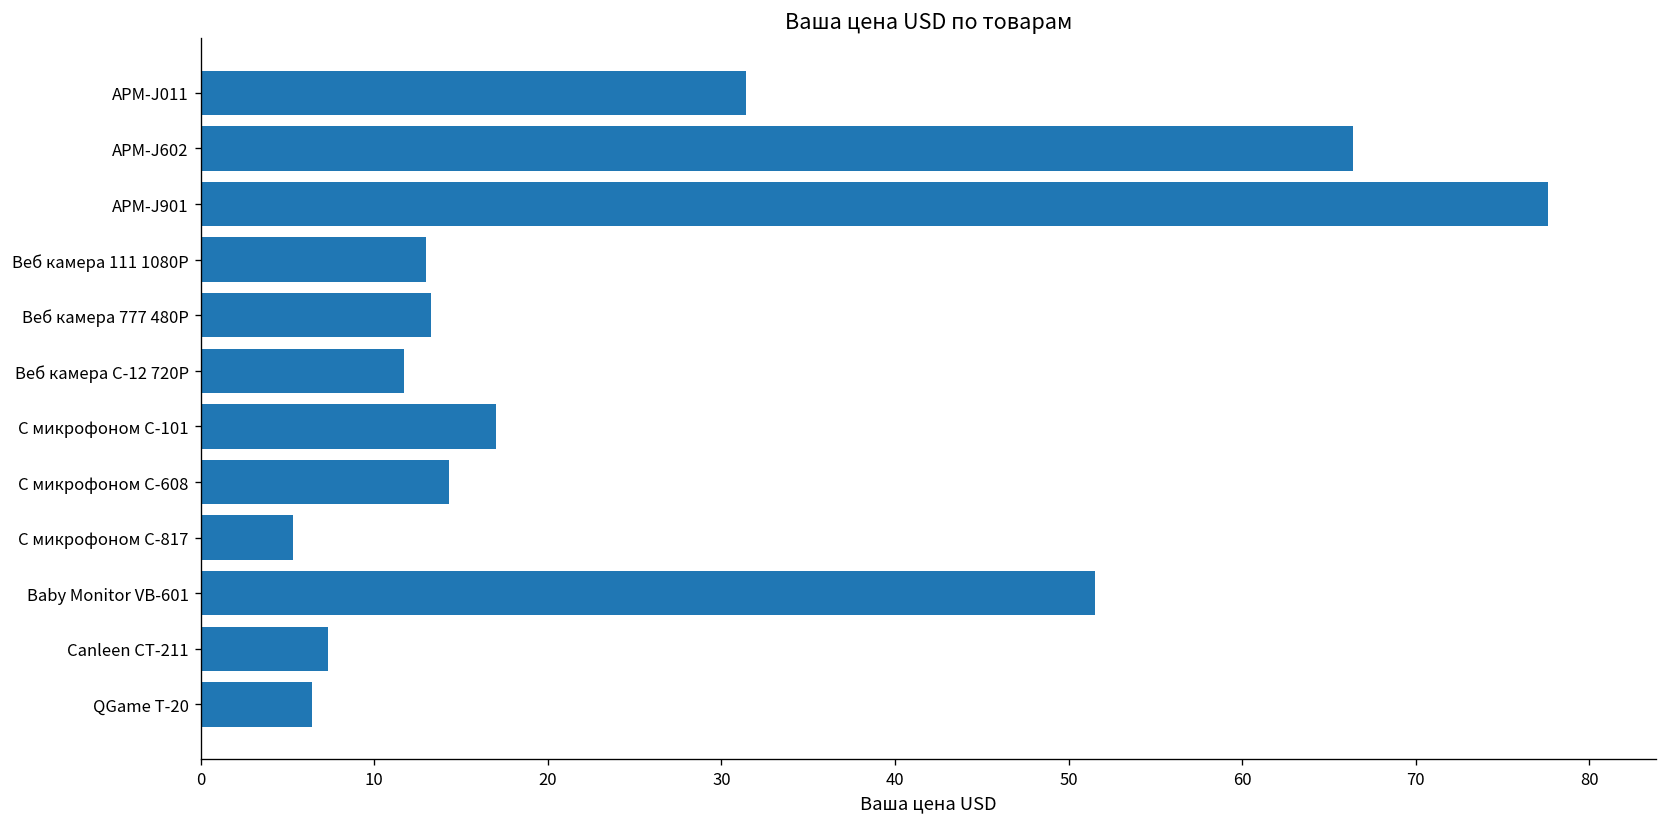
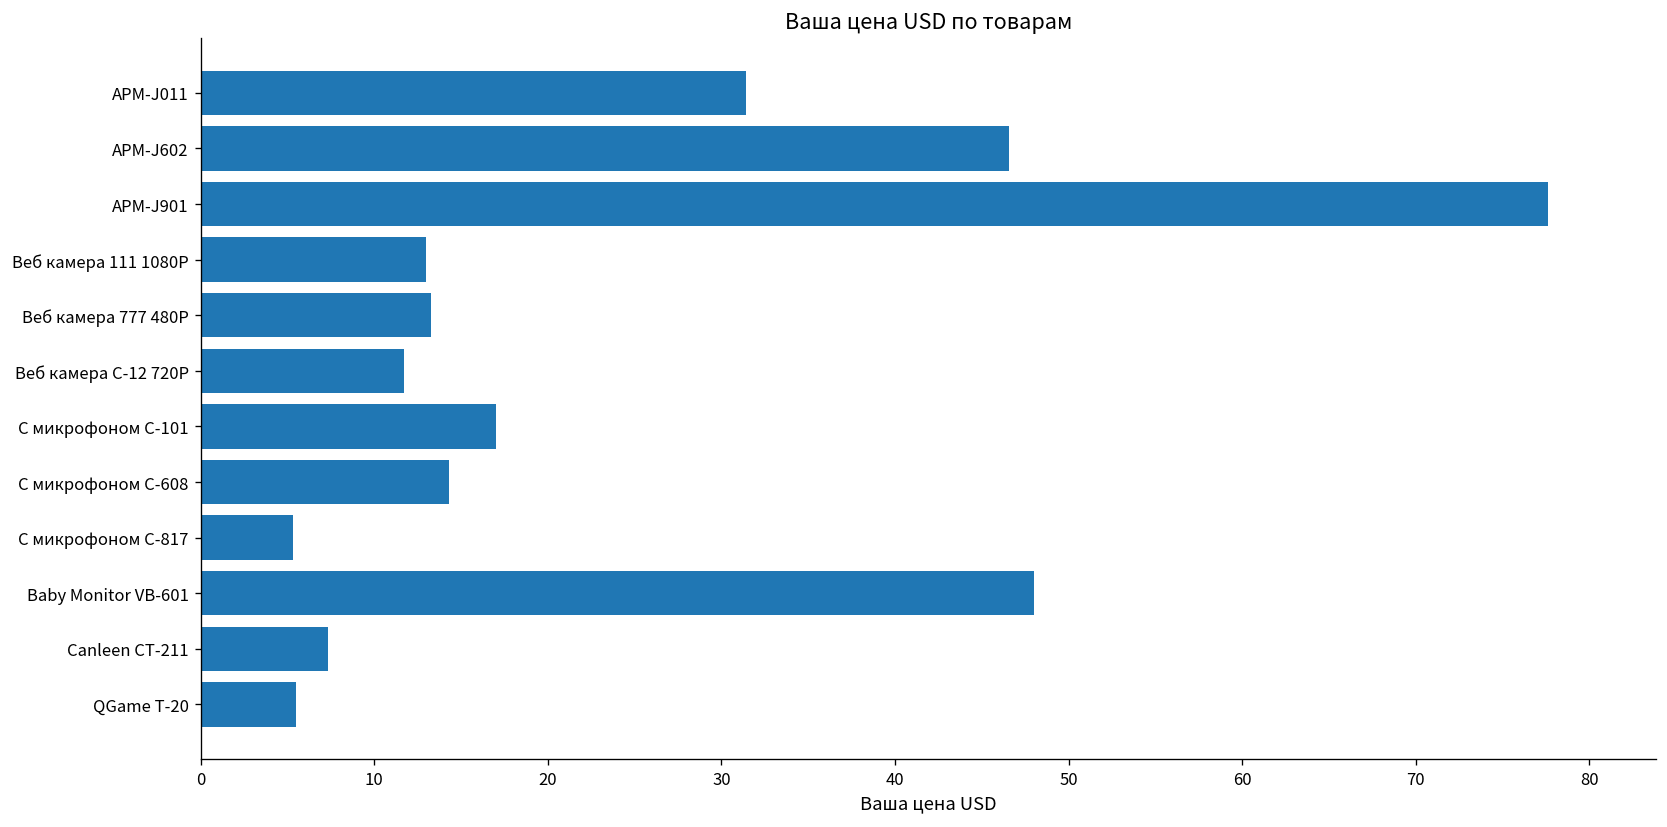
APM-J602: 66.4 -> 46.6
Baby Monitor VB-601: 51.5 -> 48.0
QGame T-20: 6.4 -> 5.5
